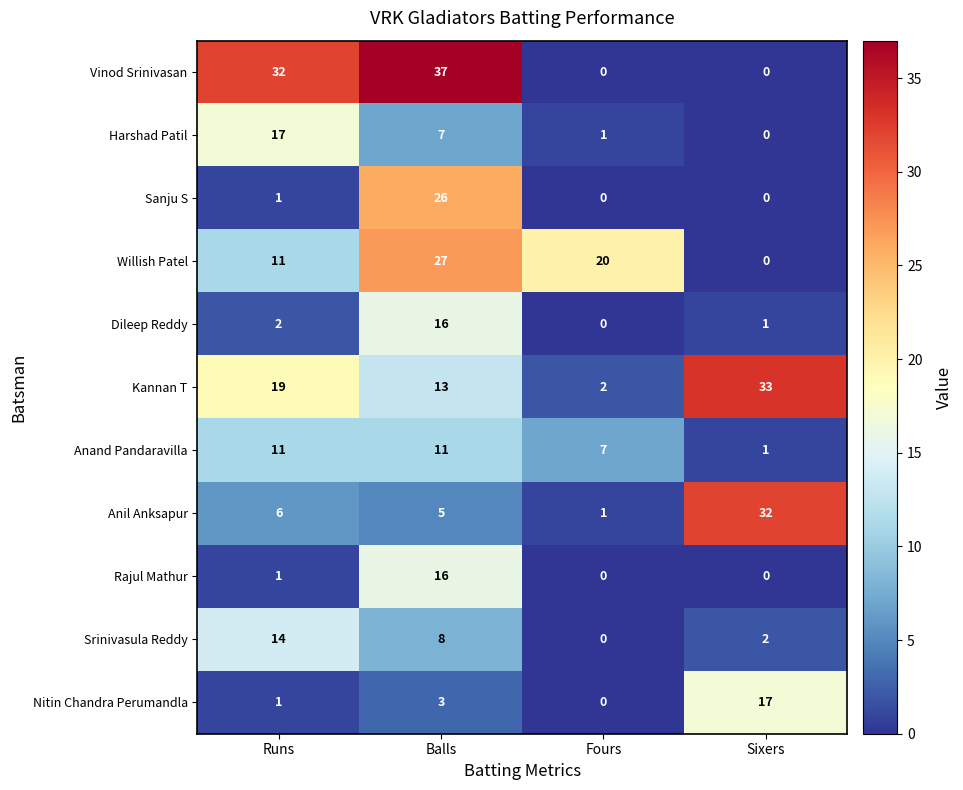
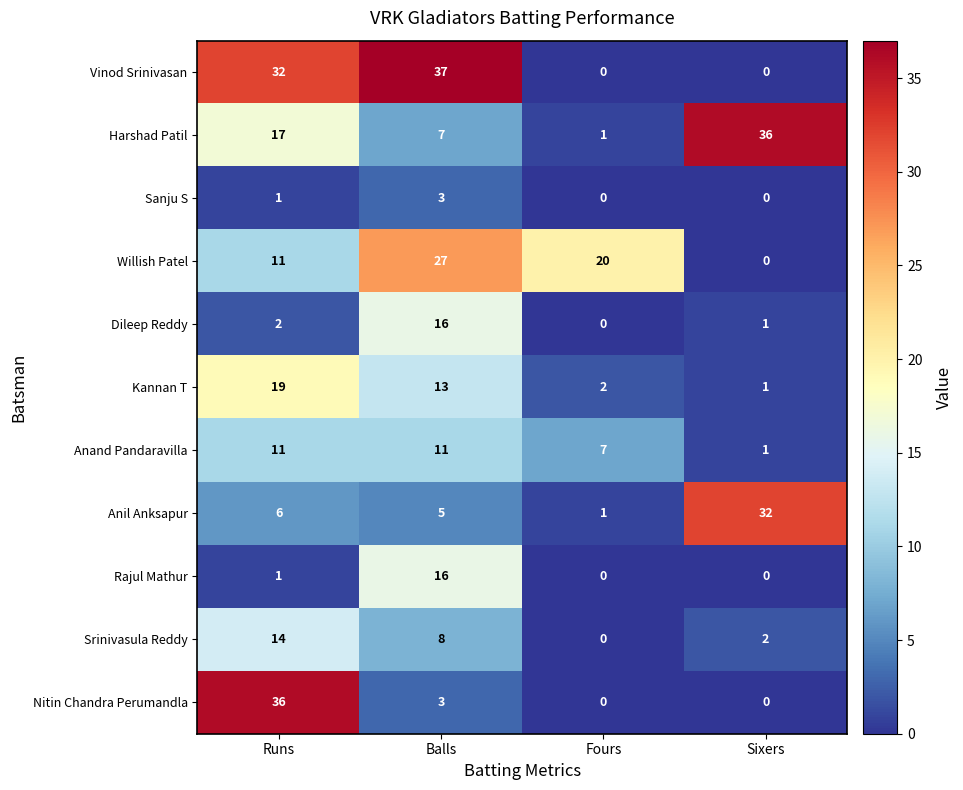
Harshad Patil, Sixers: 0 -> 36
Sanju S, Balls: 26 -> 3
Kannan T, Sixers: 33 -> 1
Nitin Chandra Perumandla, Runs: 1 -> 36
Nitin Chandra Perumandla, Sixers: 17 -> 0
